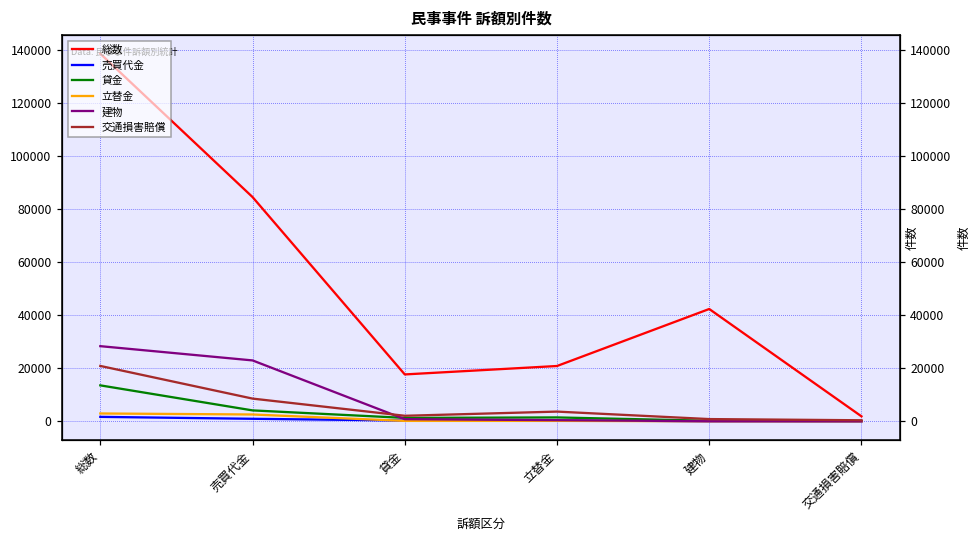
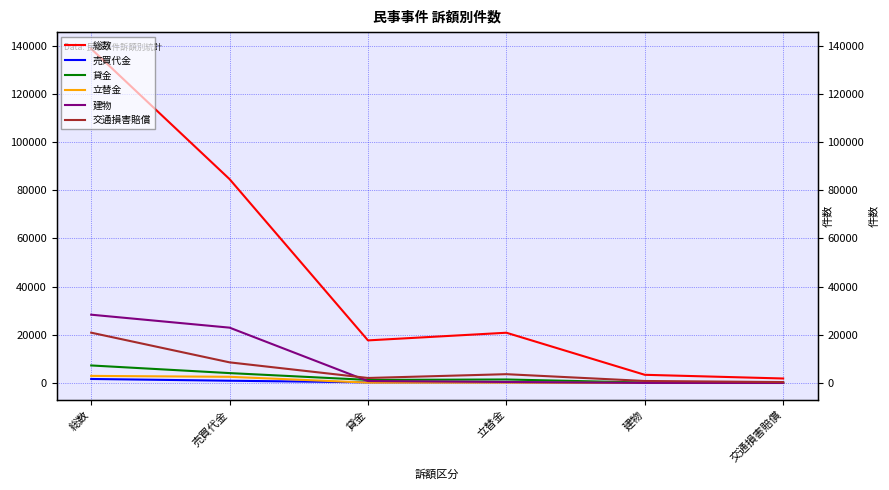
貸金, 総数: 14000 -> 7000
総数, 建物: 42000 -> 3000
